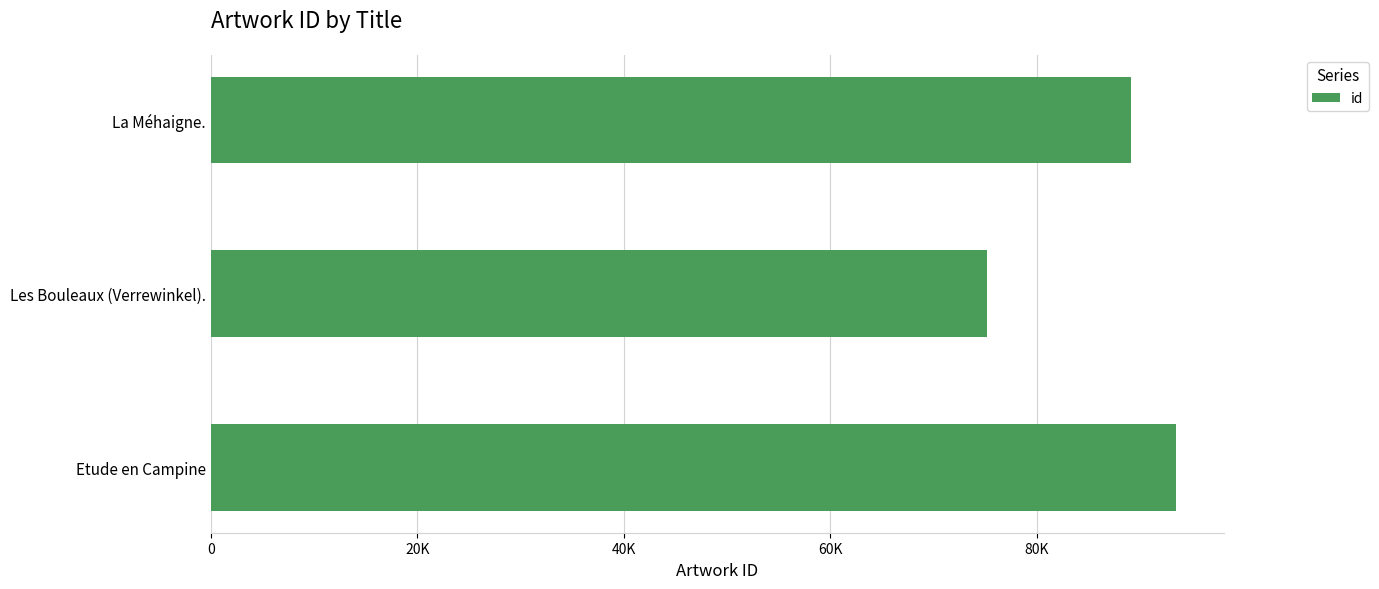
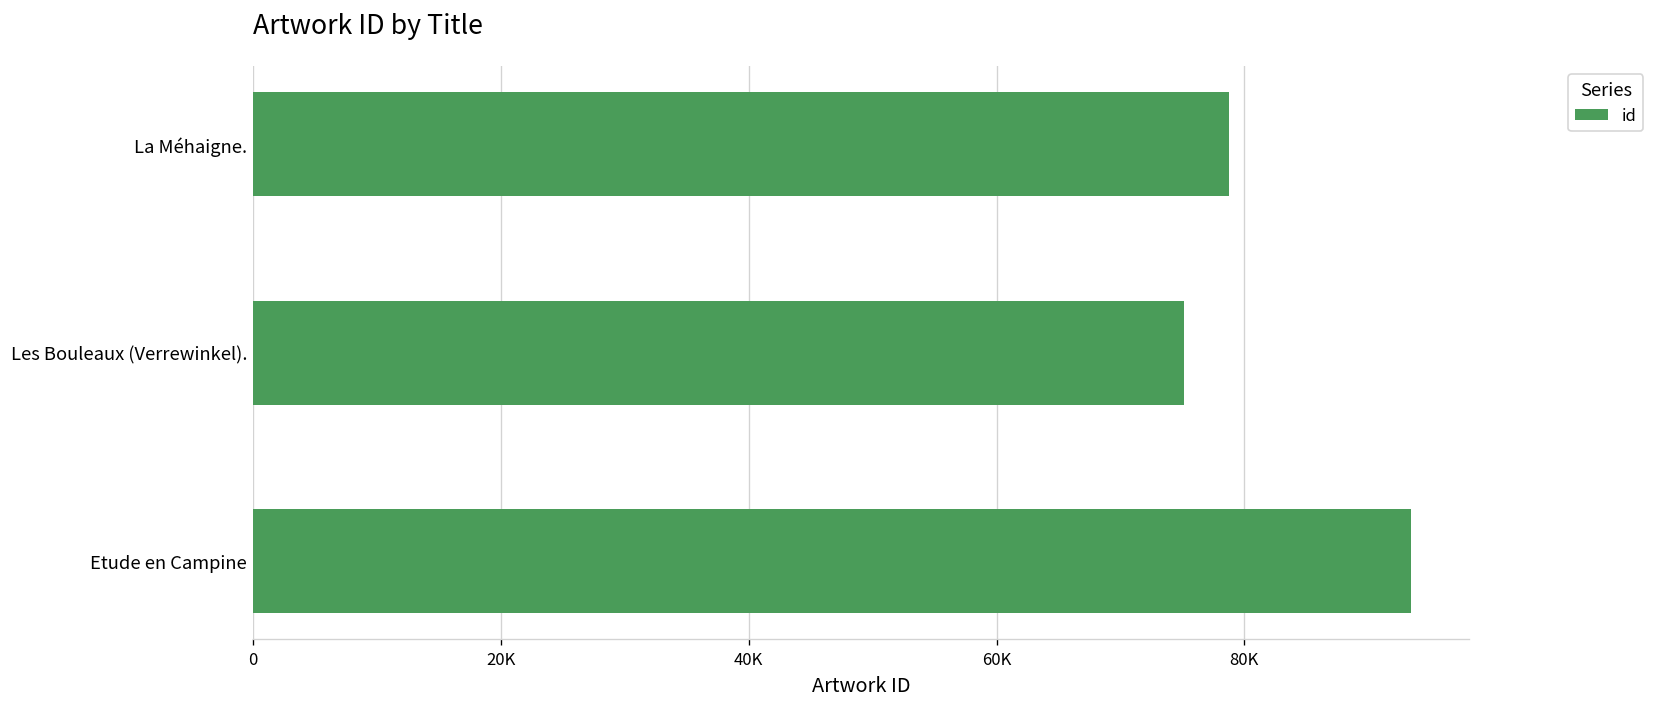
La Méhaigne.: 89100 -> 78800
